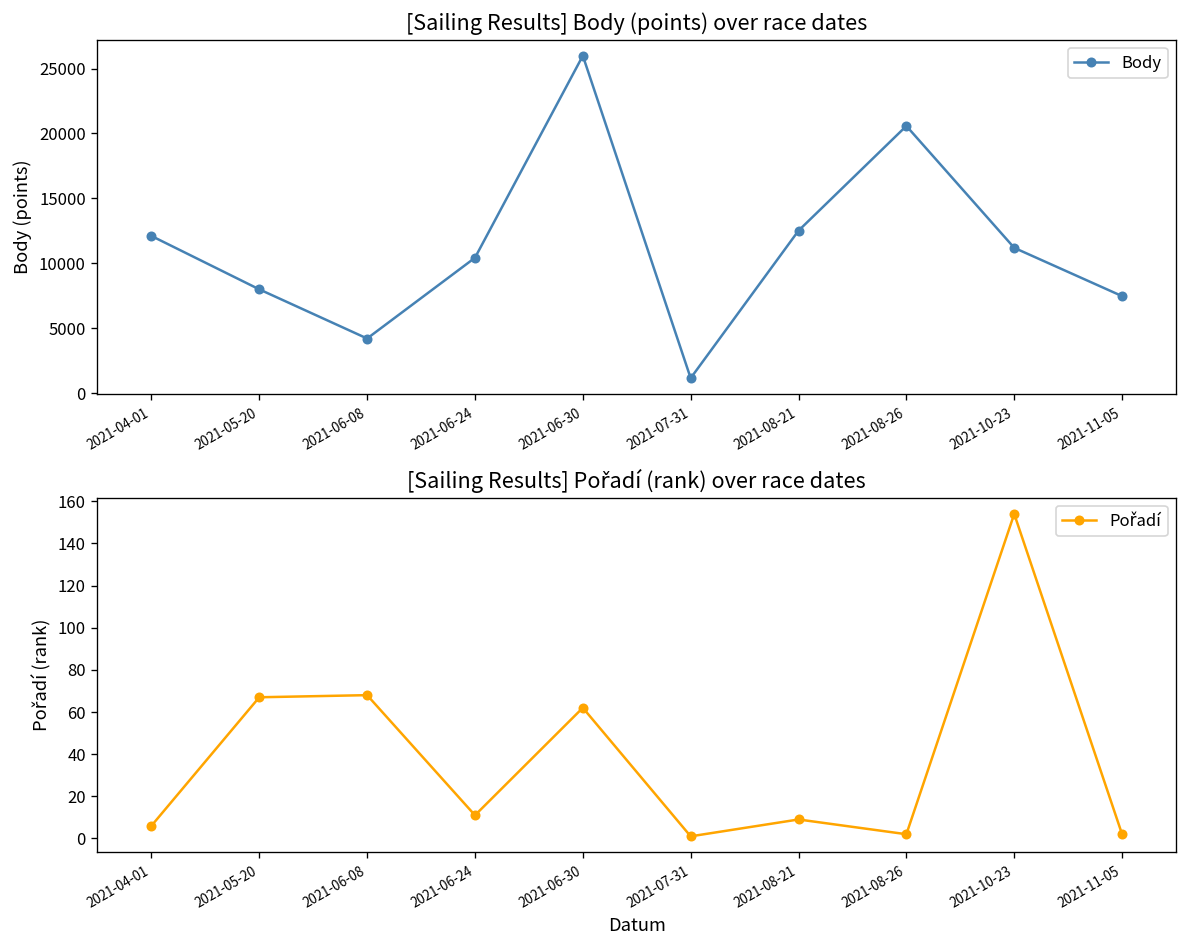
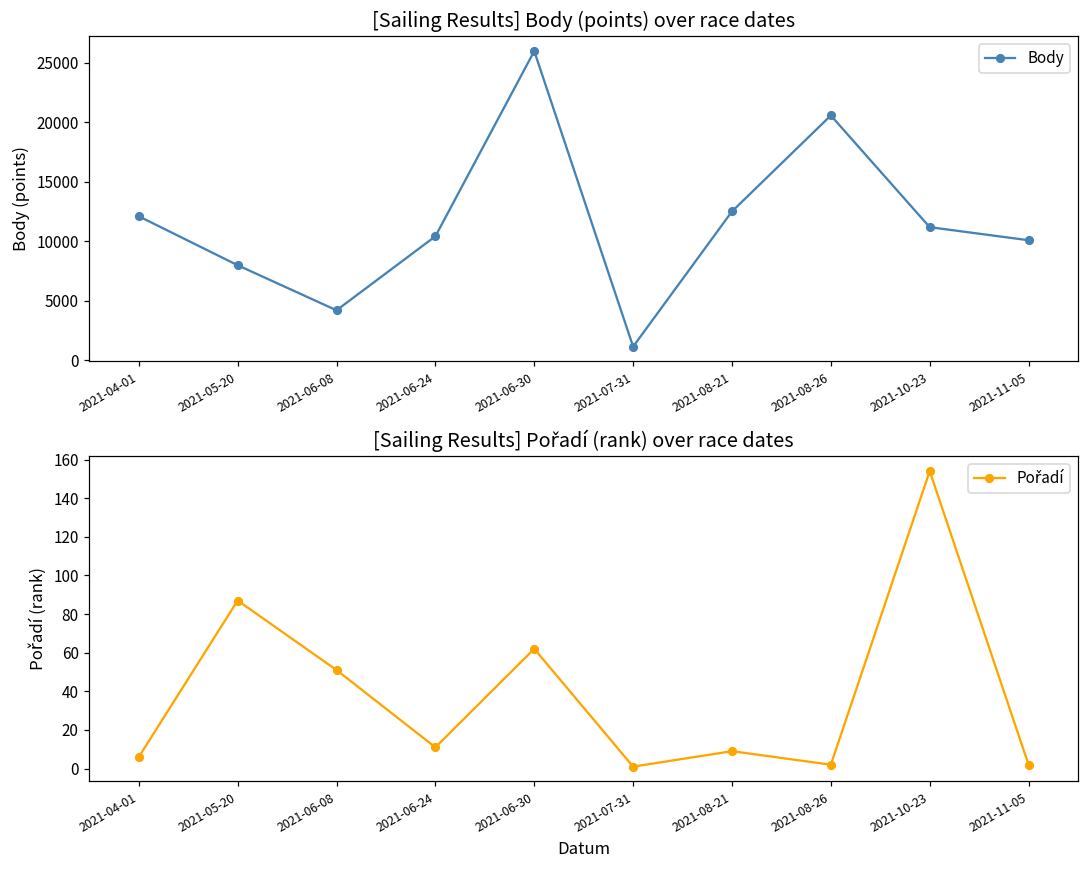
[Sailing Results] Body (points) over race dates, 2021-11-05: 7500 -> 10100
[Sailing Results] Pořadí (rank) over race dates, 2021-05-20: 67 -> 87
[Sailing Results] Pořadí (rank) over race dates, 2021-06-08: 68 -> 51
